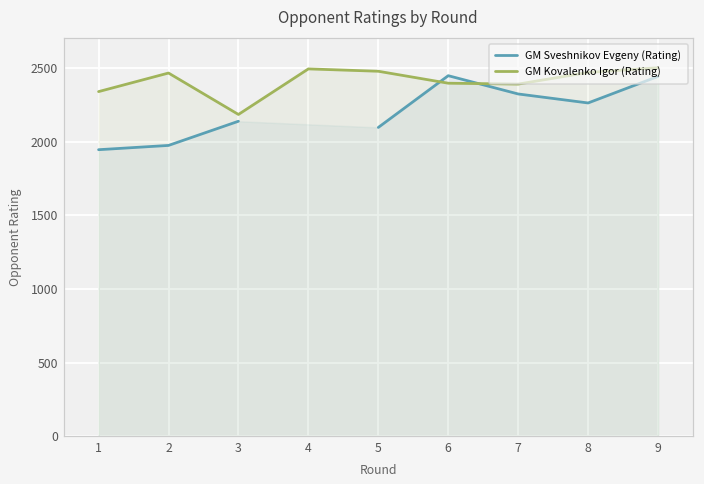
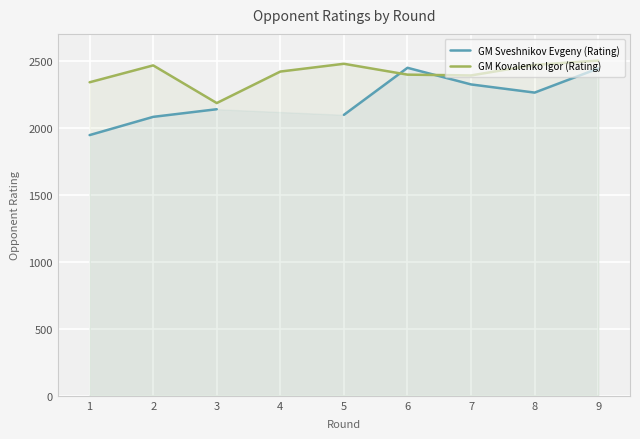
GM Sveshnikov Evgeny (Rating), 2: 1970 -> 2080
GM Kovalenko Igor (Rating), 4: 2490 -> 2420
